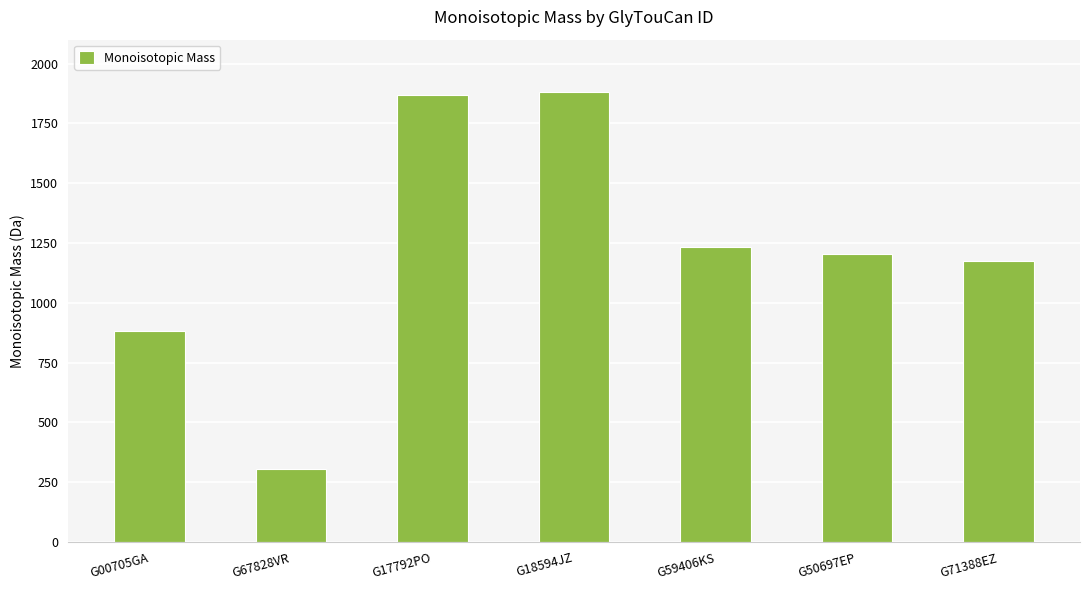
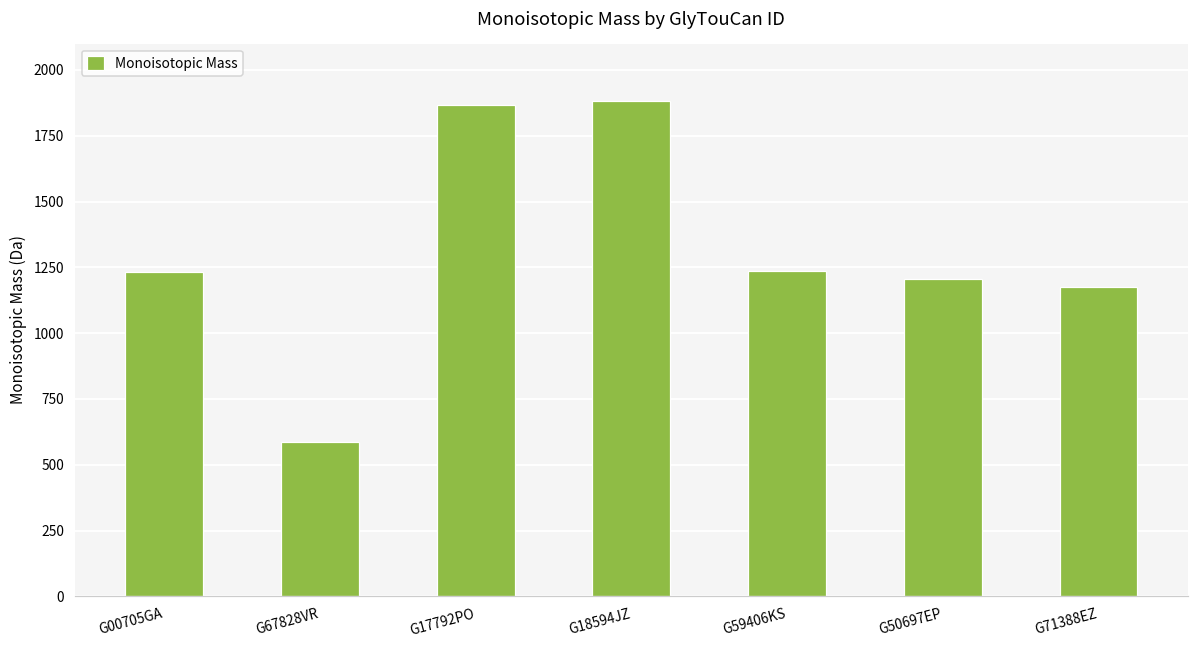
G00705GA: 880 -> 1230
G67828VR: 310 -> 590
